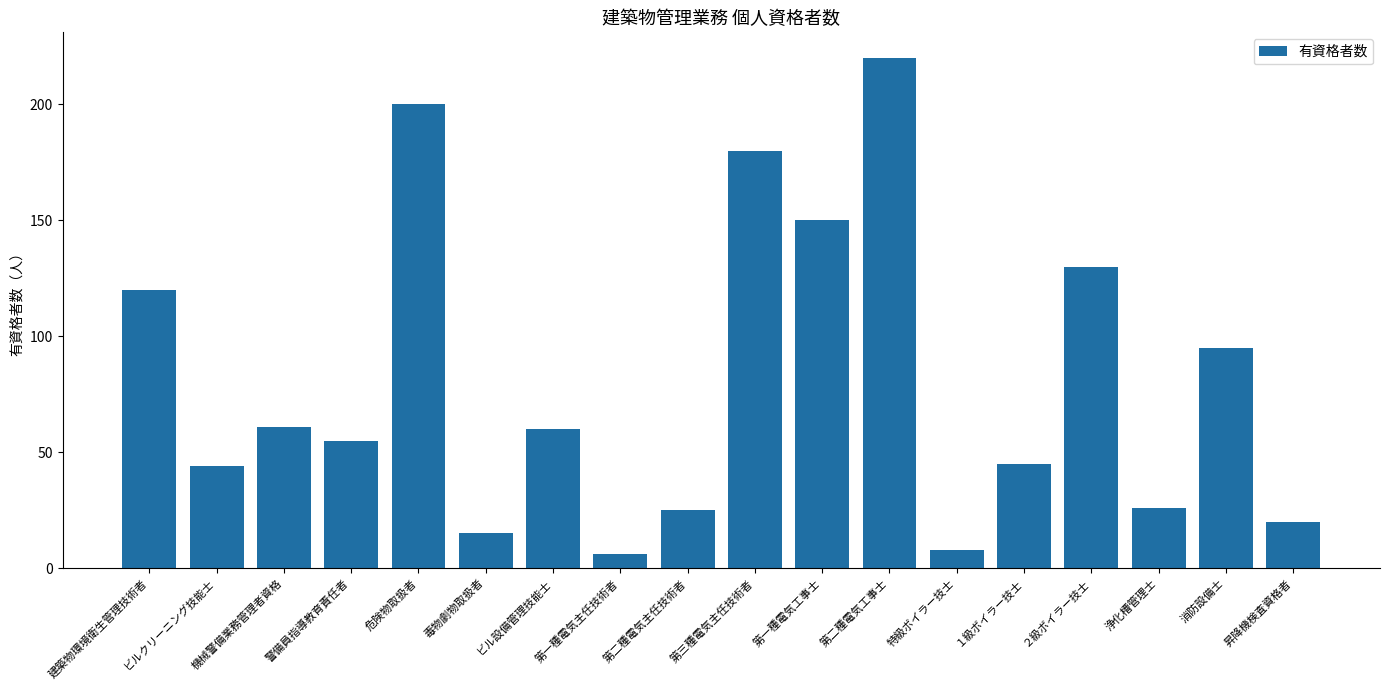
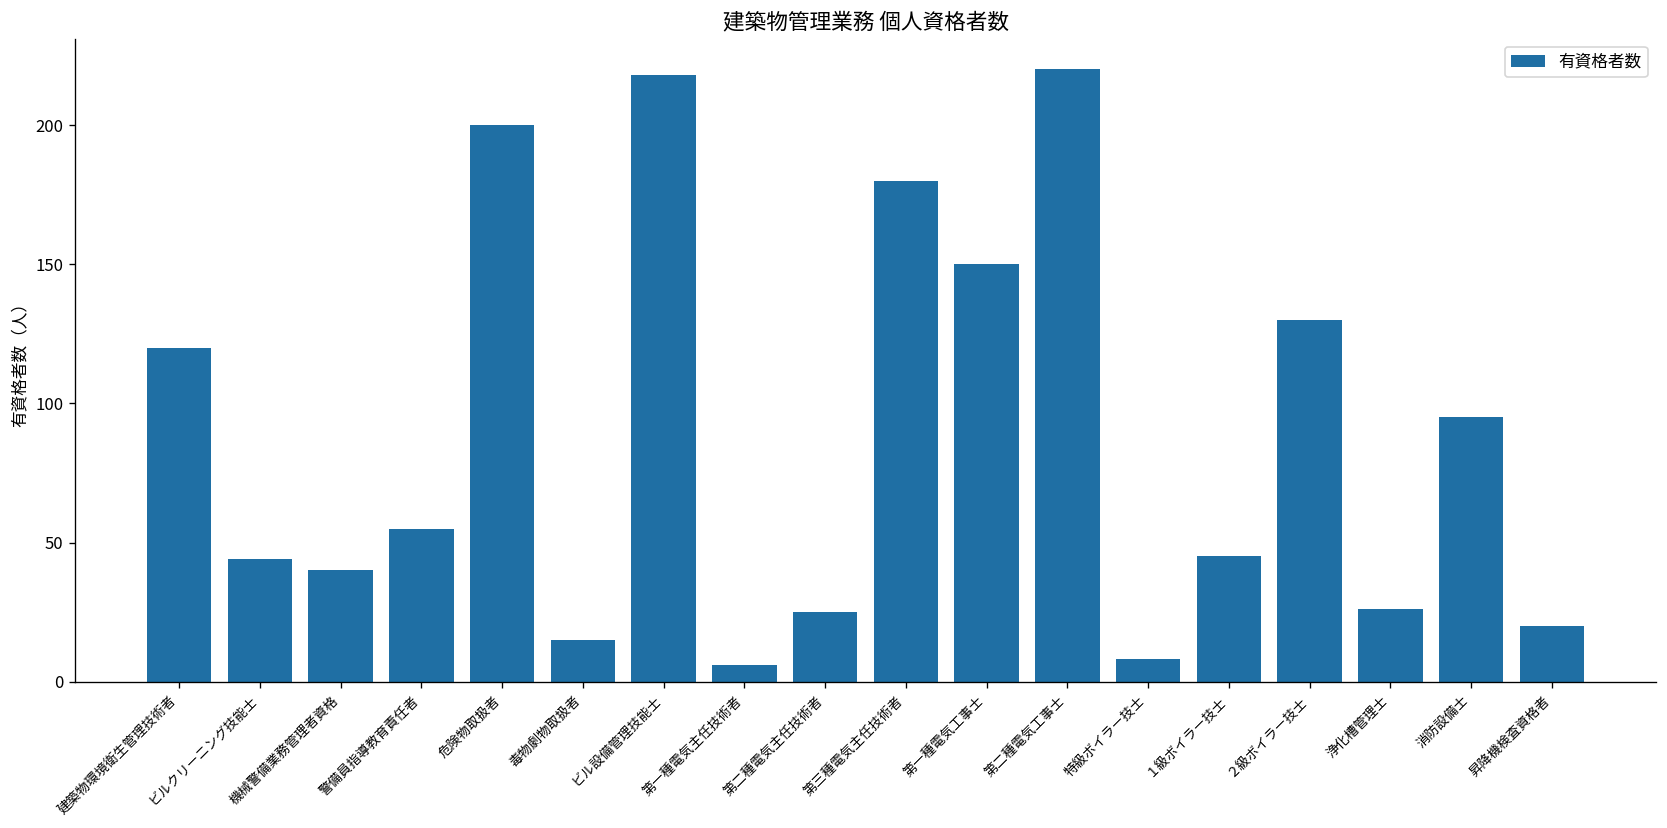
機械警備業務管理者資格: 61 -> 40
ビル設備管理技能士: 60 -> 218
